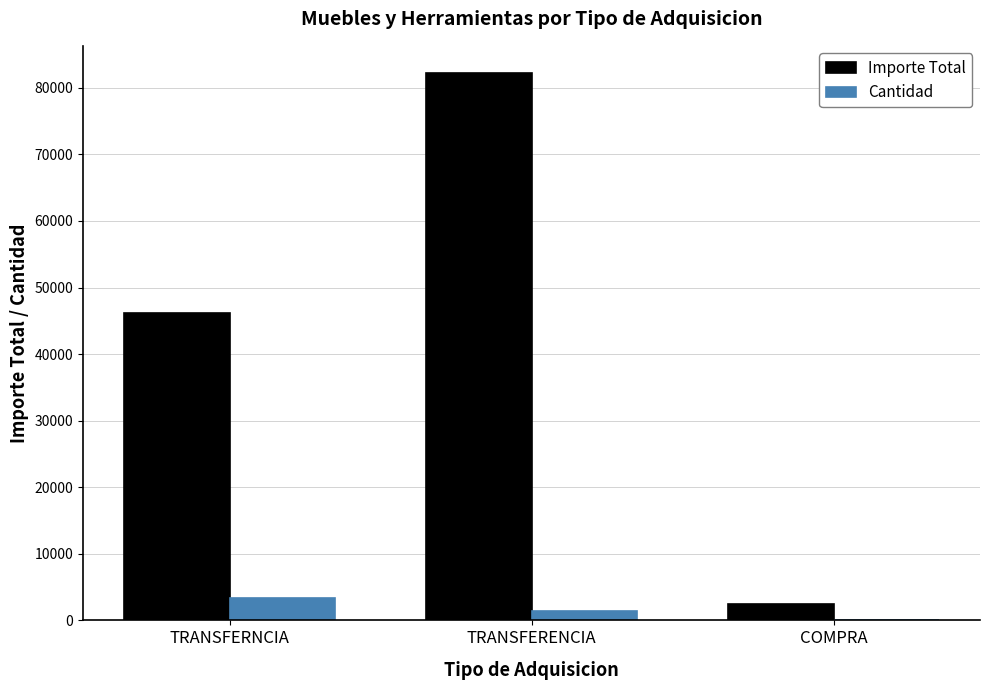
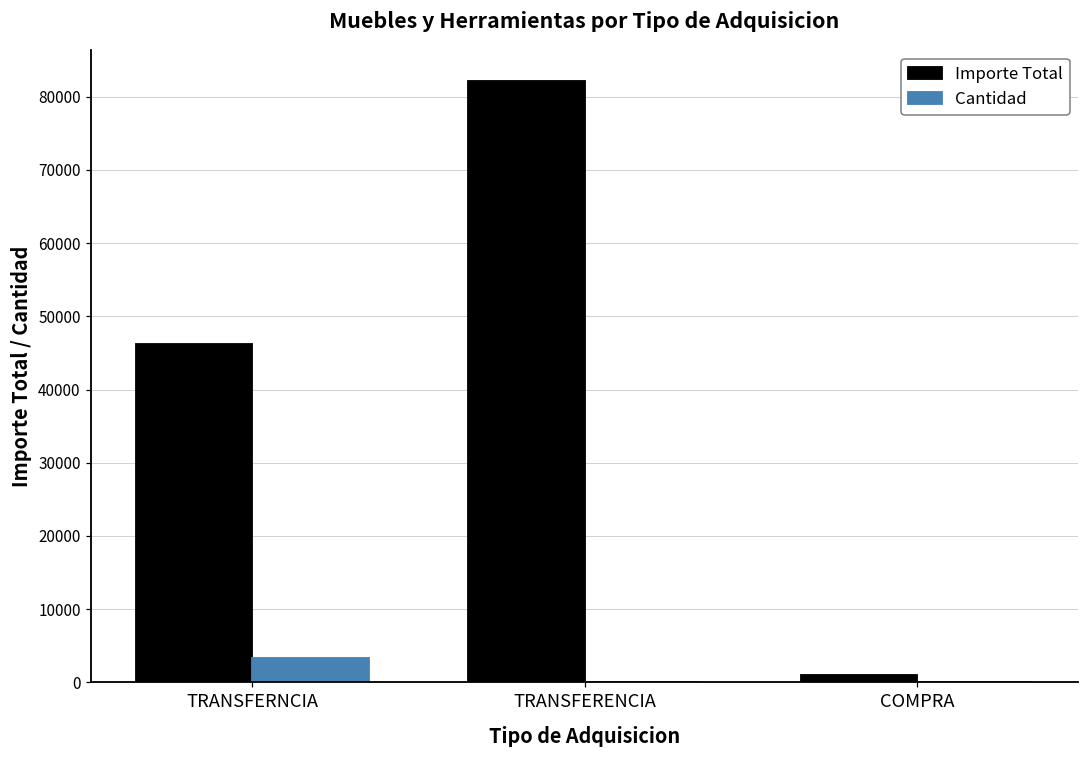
Cantidad, TRANSFERENCIA: 1000 -> 0
Importe Total, COMPRA: 2000 -> 1000
